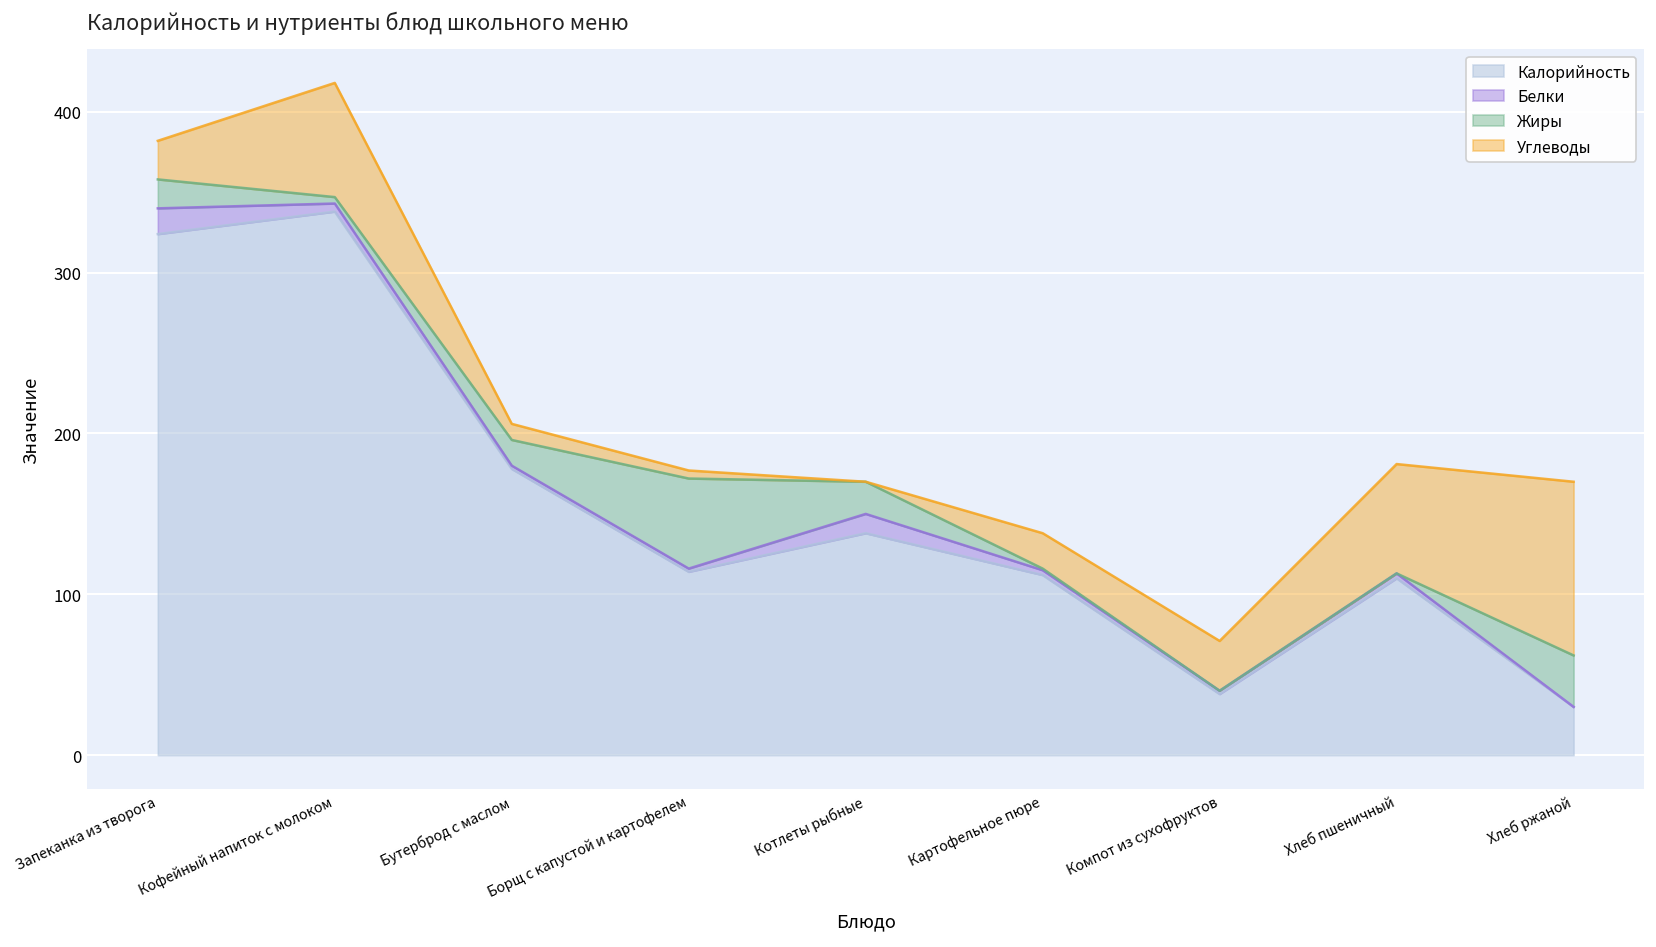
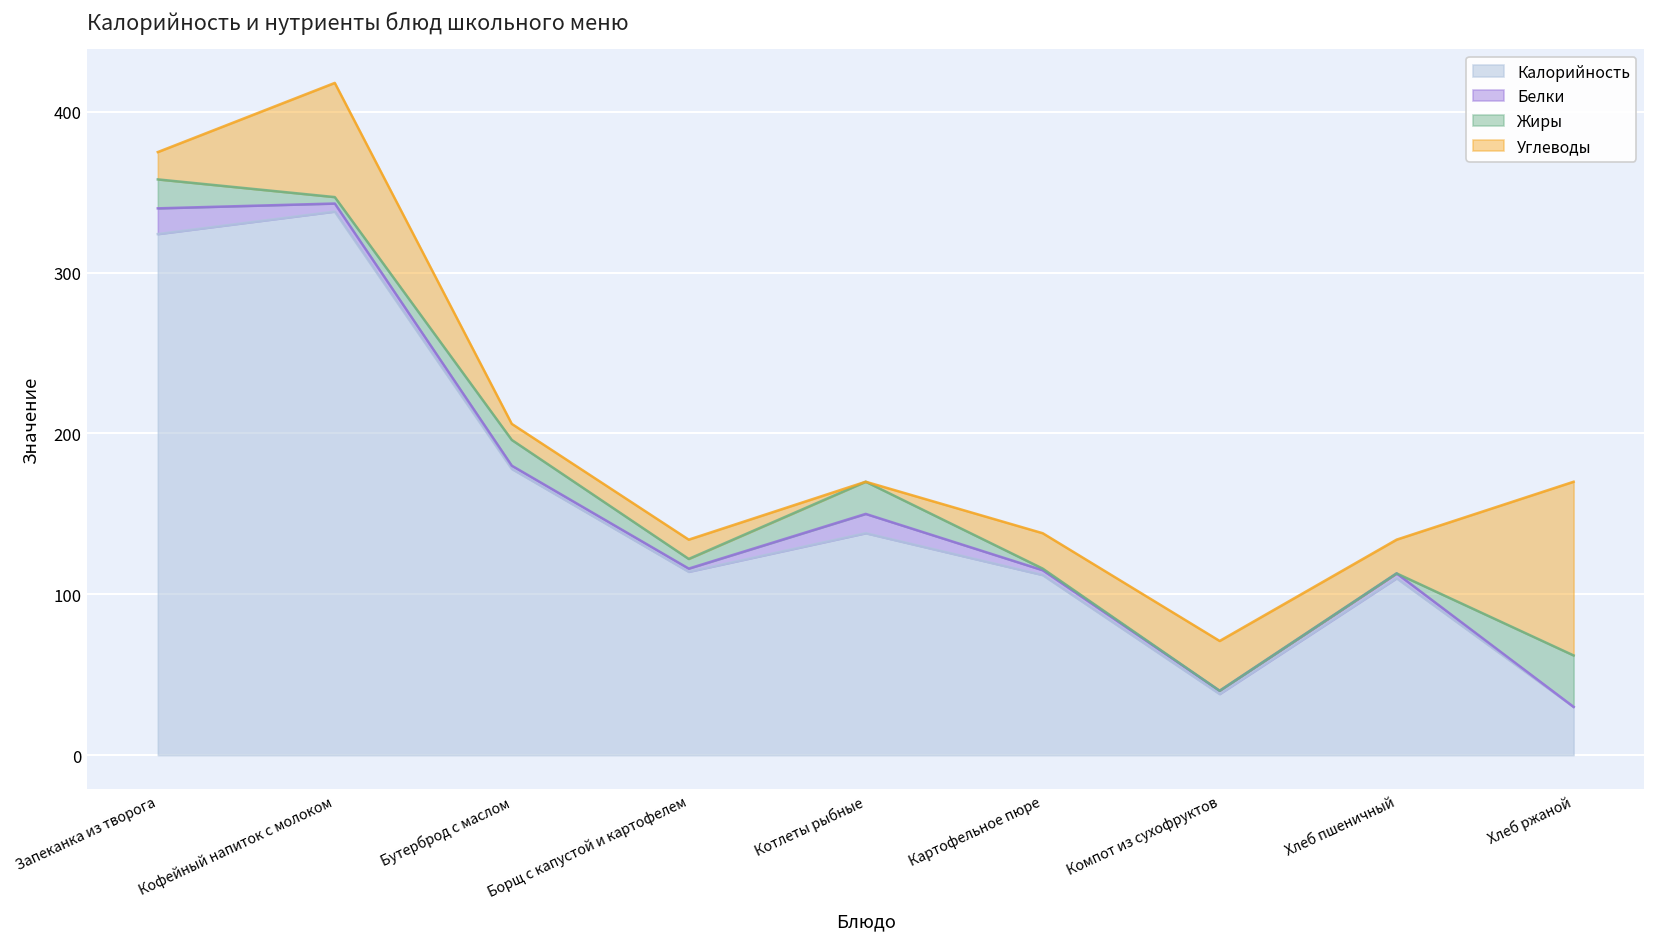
Углеводы, Запеканка из творога: 24 -> 17
Жиры, Борщ с капустой и картофелем: 56 -> 6
Углеводы, Борщ с капустой и картофелем: 5 -> 12
Углеводы, Хлеб пшеничный: 68 -> 21
